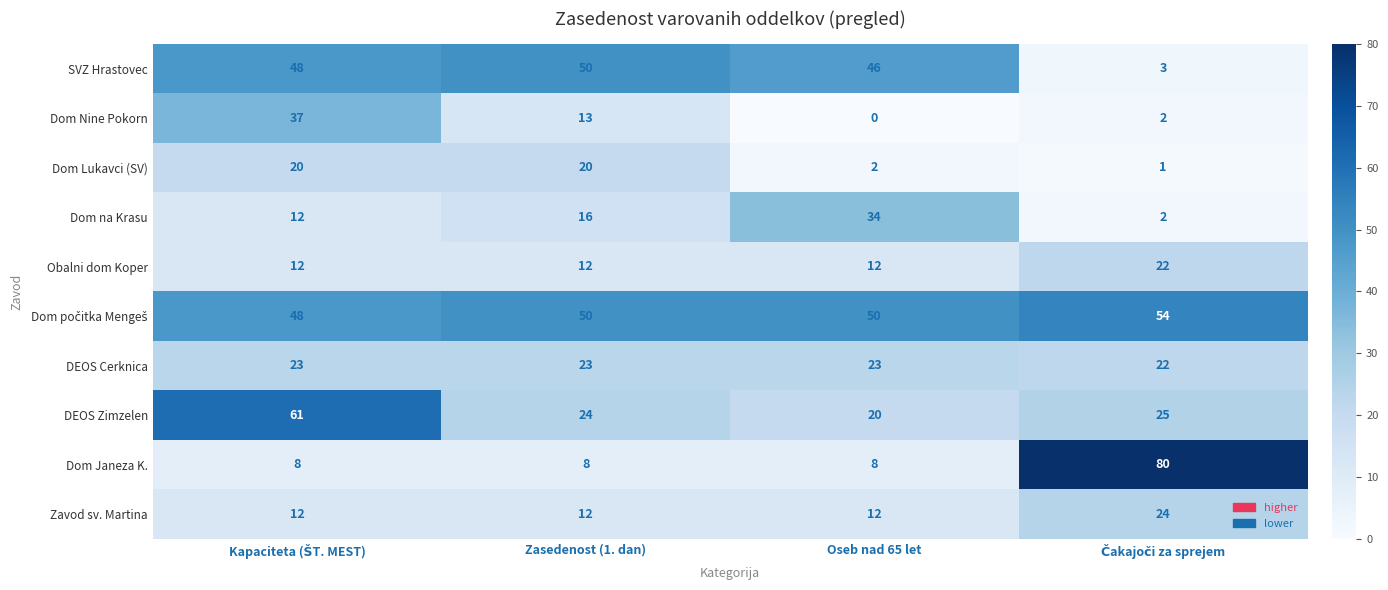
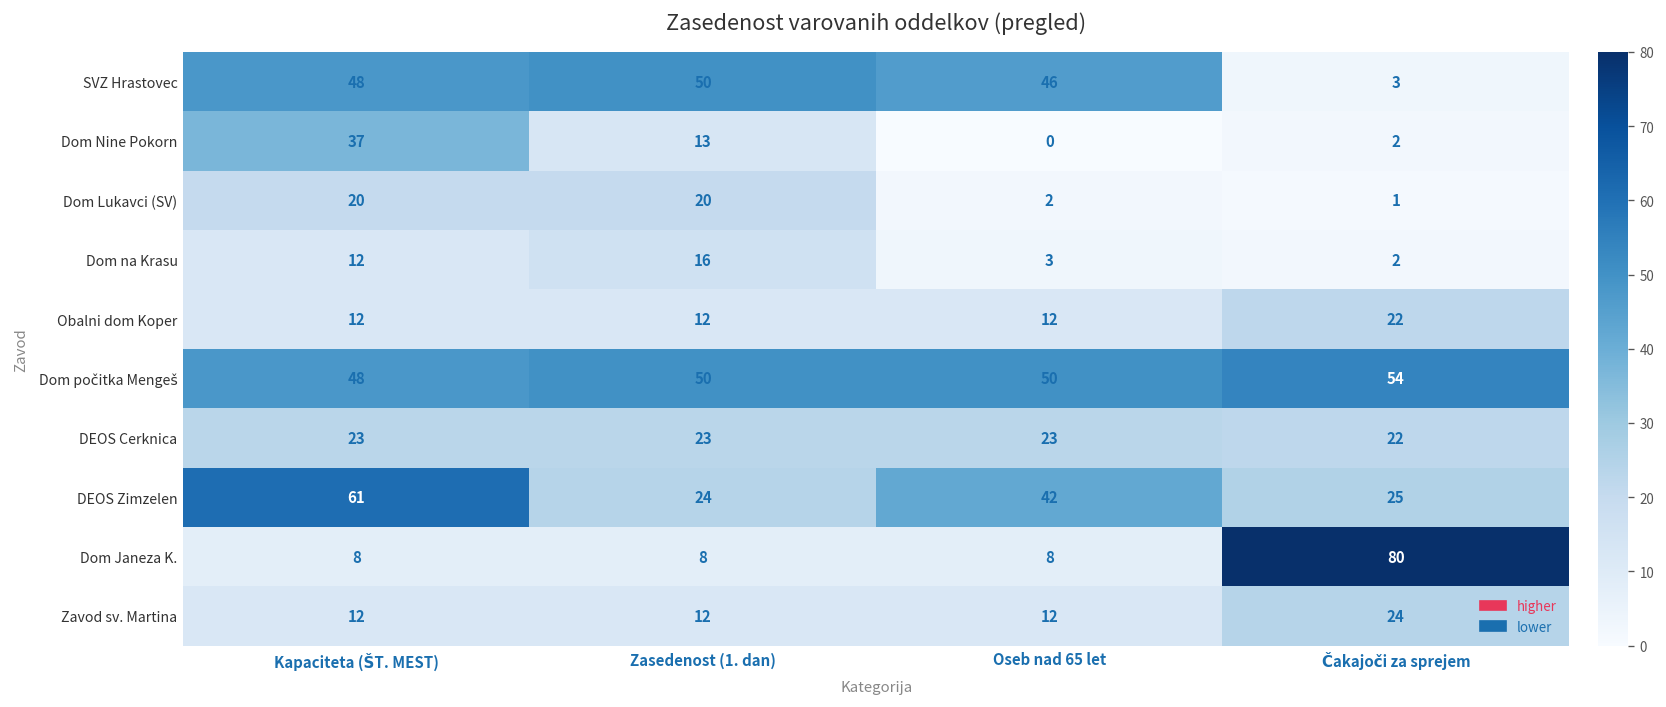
Dom na Krasu, Oseb nad 65 let: 34 -> 3
DEOS Zimzelen, Oseb nad 65 let: 20 -> 42
